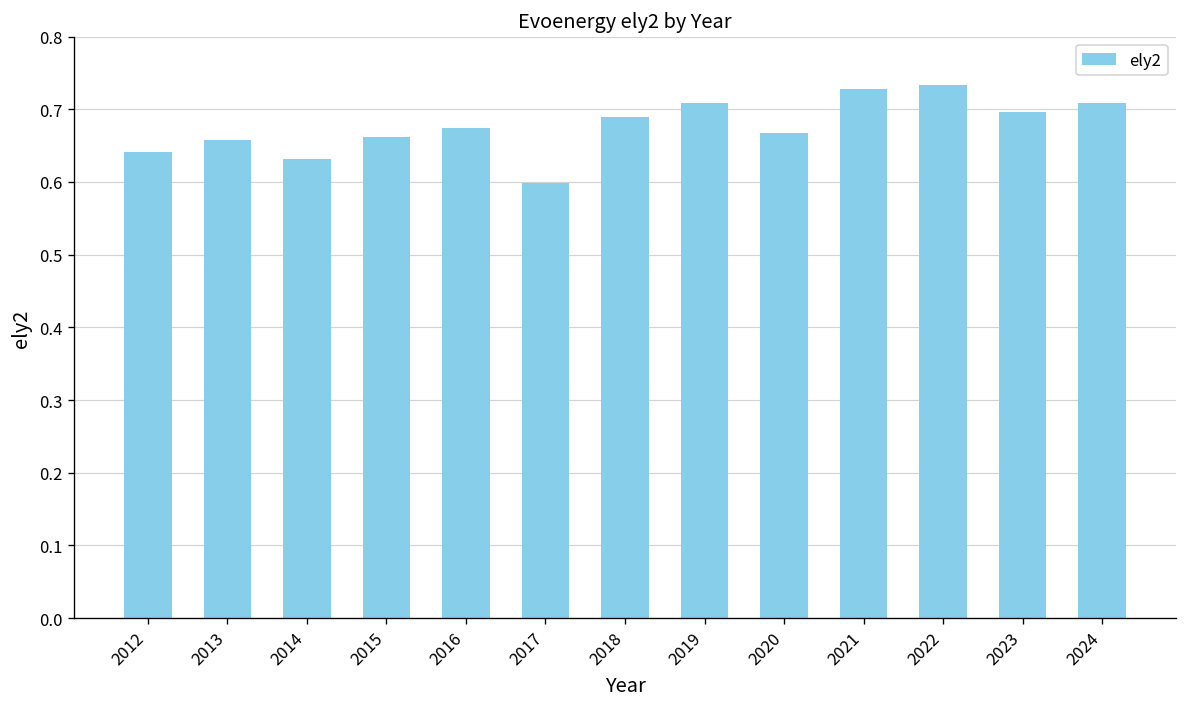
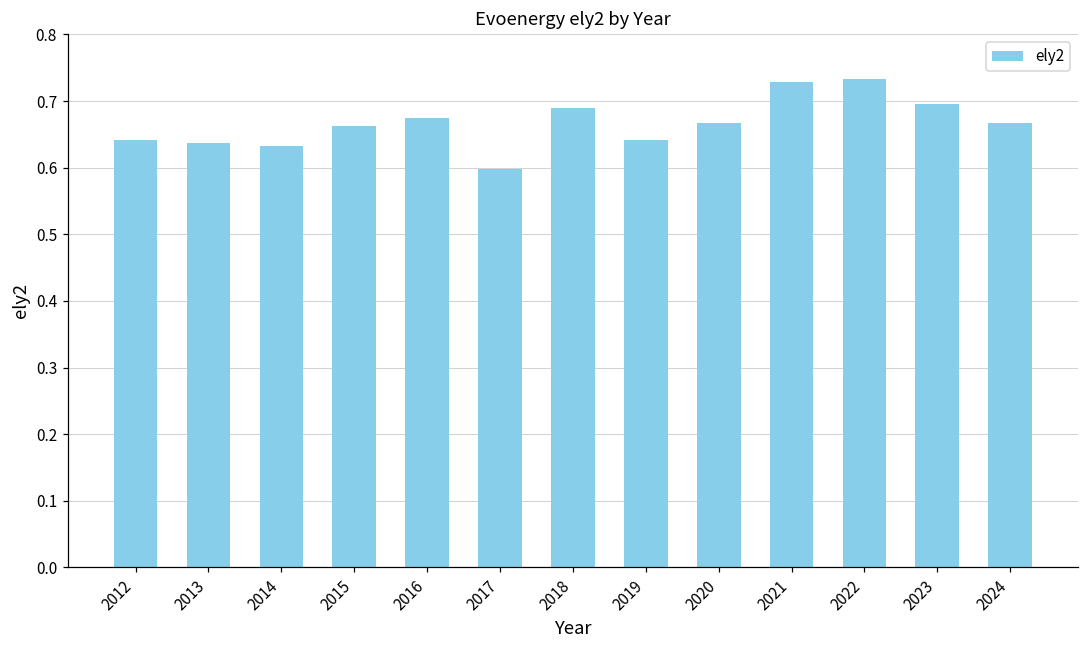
2013: 0.66 -> 0.64
2019: 0.71 -> 0.64
2024: 0.71 -> 0.67
